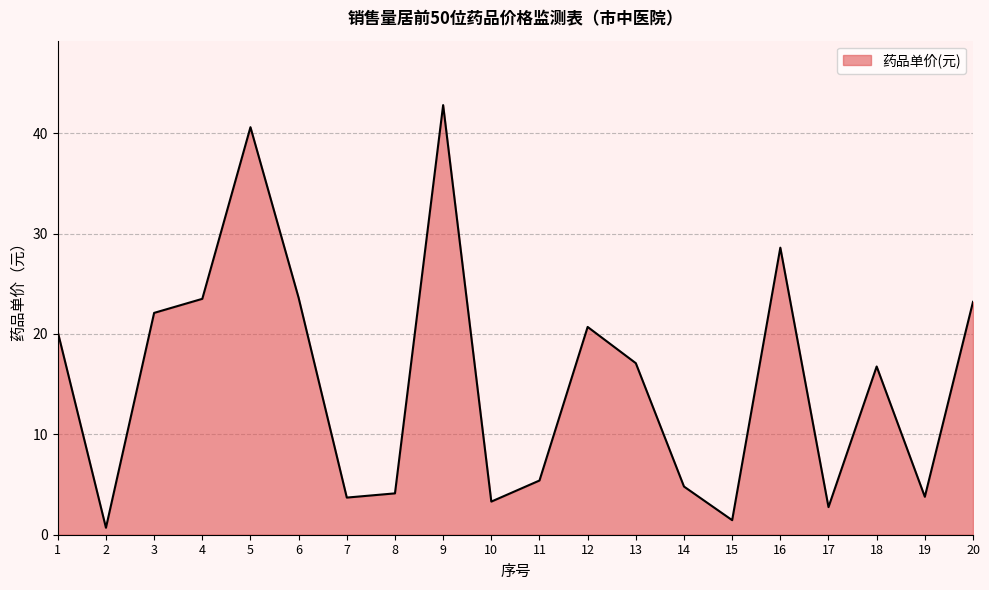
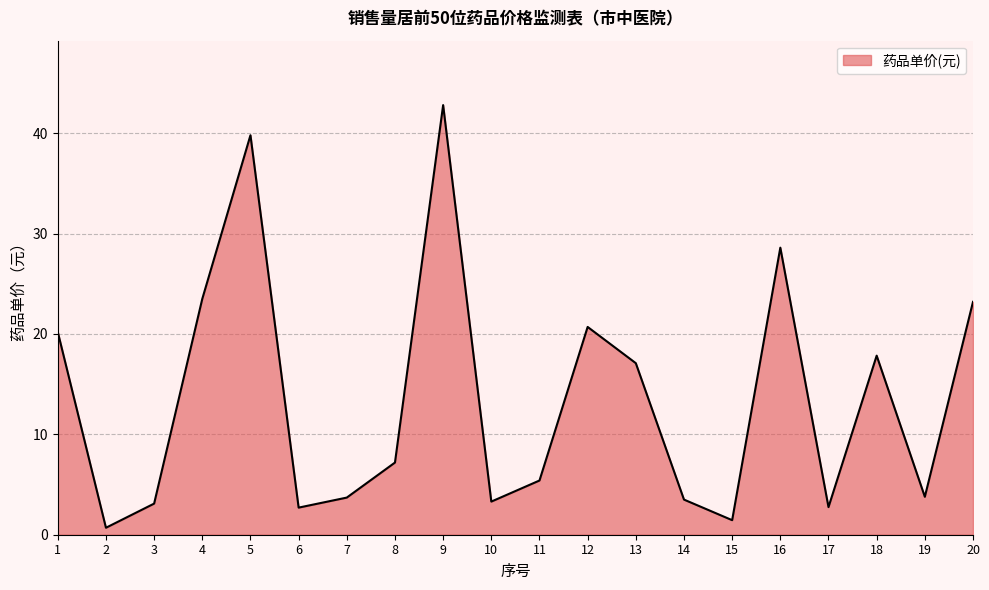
3: 22.1 -> 3.1
5: 40.6 -> 39.8
6: 23.6 -> 2.7
8: 4.1 -> 7.2
14: 4.8 -> 3.5
18: 16.8 -> 17.8
